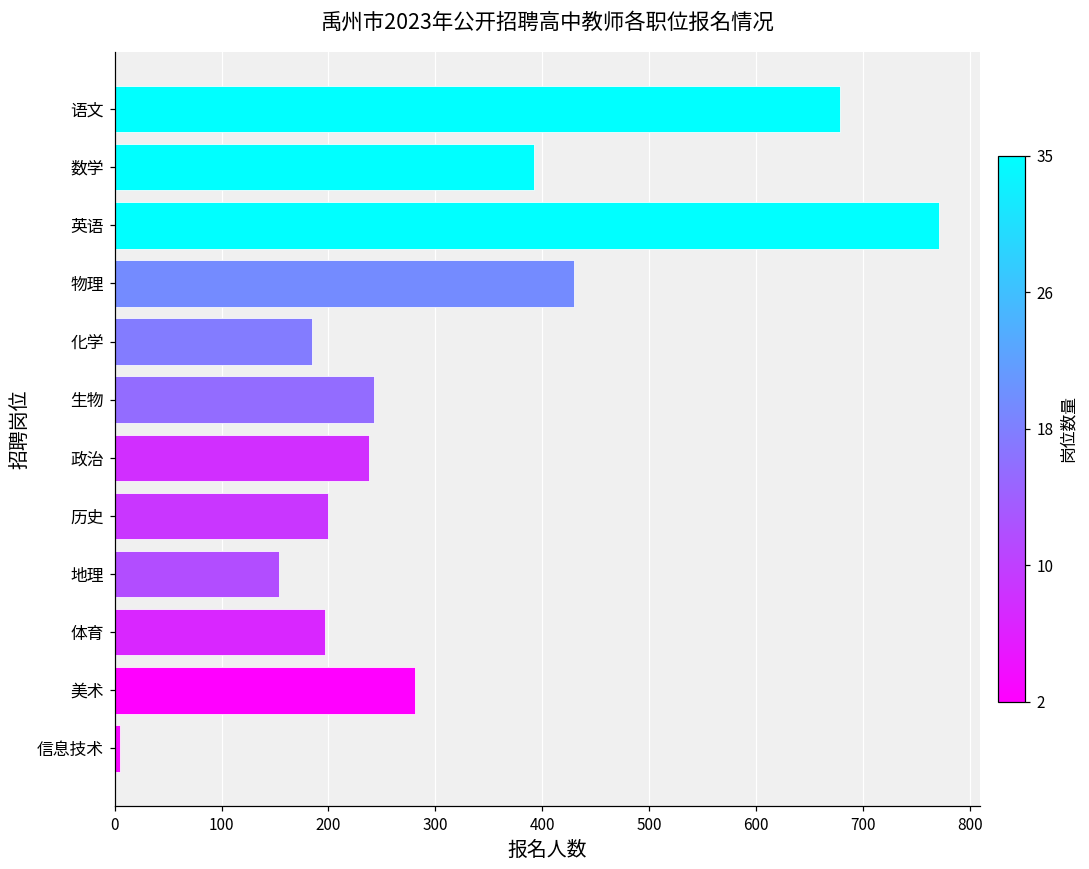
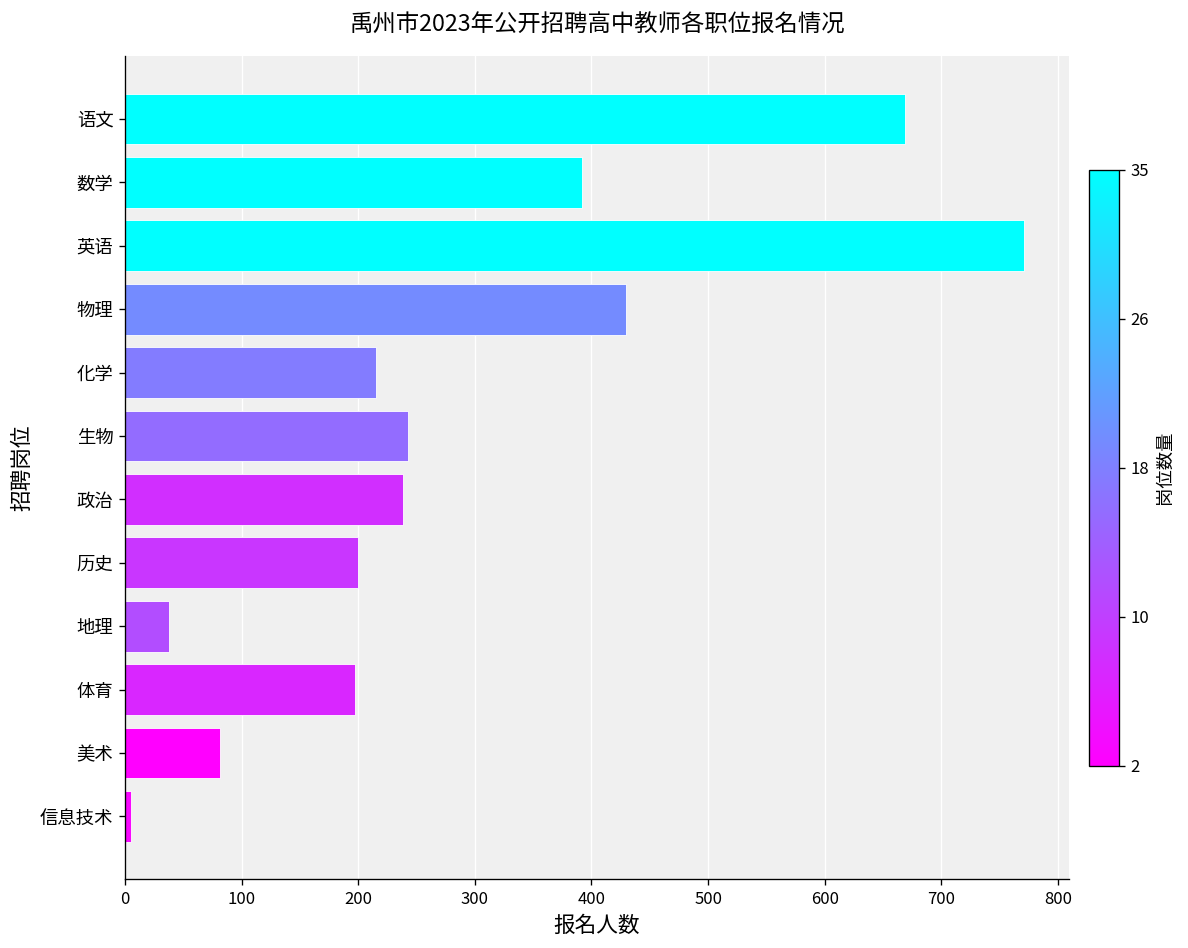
语文: 680 -> 670
化学: 190 -> 220
地理: 150 -> 40
美术: 280 -> 80
